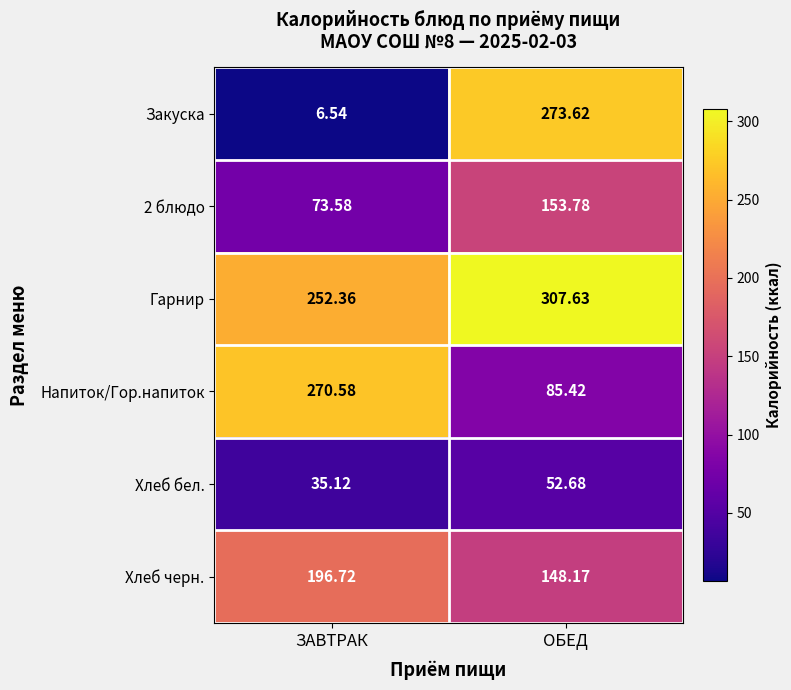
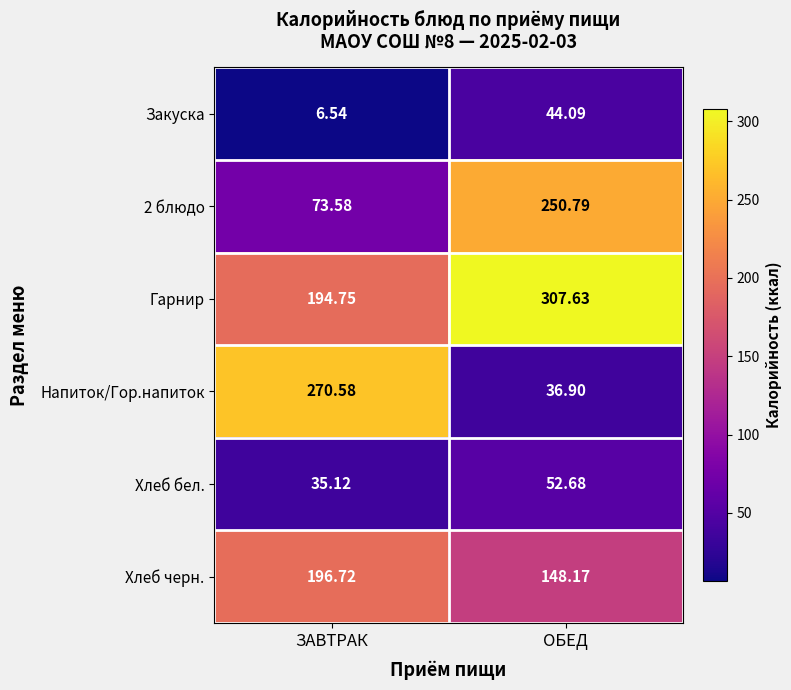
Закуска, ОБЕД: 273.62 -> 44.09
2 блюдо, ОБЕД: 153.78 -> 250.79
Гарнир, ЗАВТРАК: 252.36 -> 194.75
Напиток/Гор.напиток, ОБЕД: 85.42 -> 36.90
